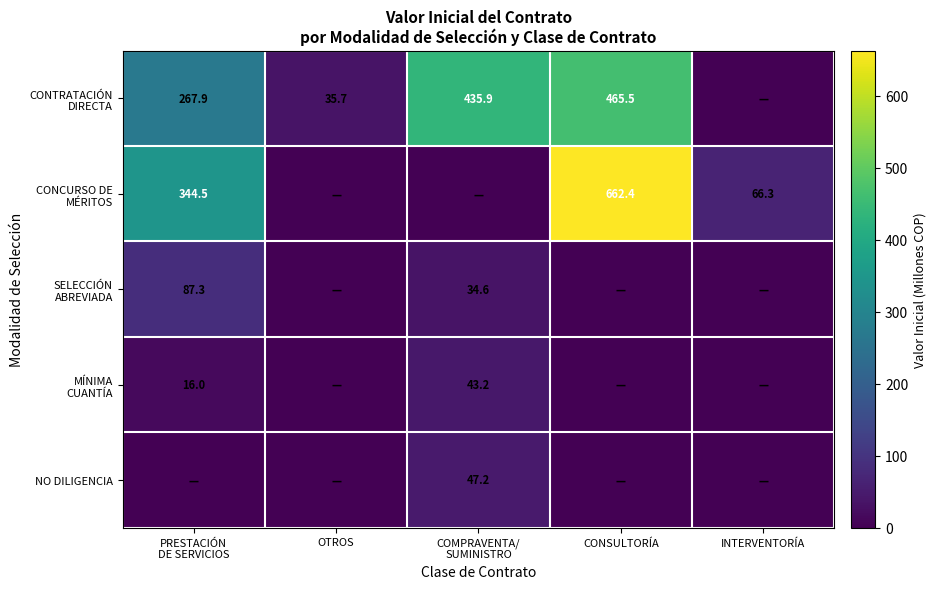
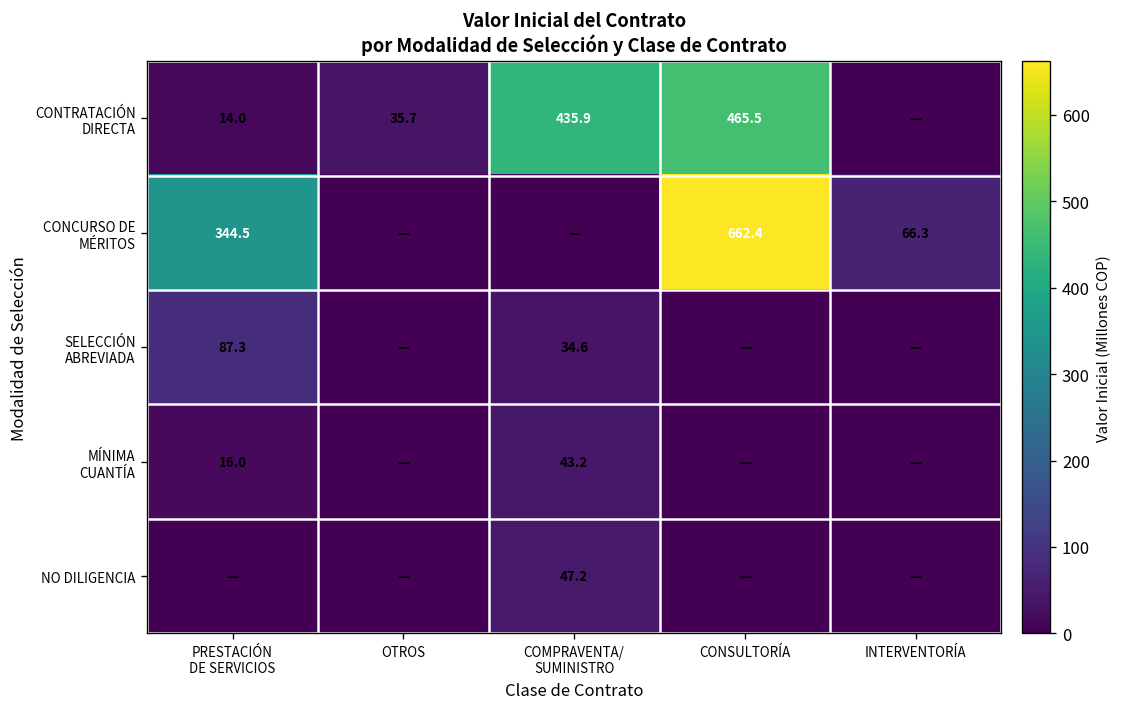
CONTRATACIÓN DIRECTA, PRESTACIÓN DE SERVICIOS: 267.9 -> 14.0
